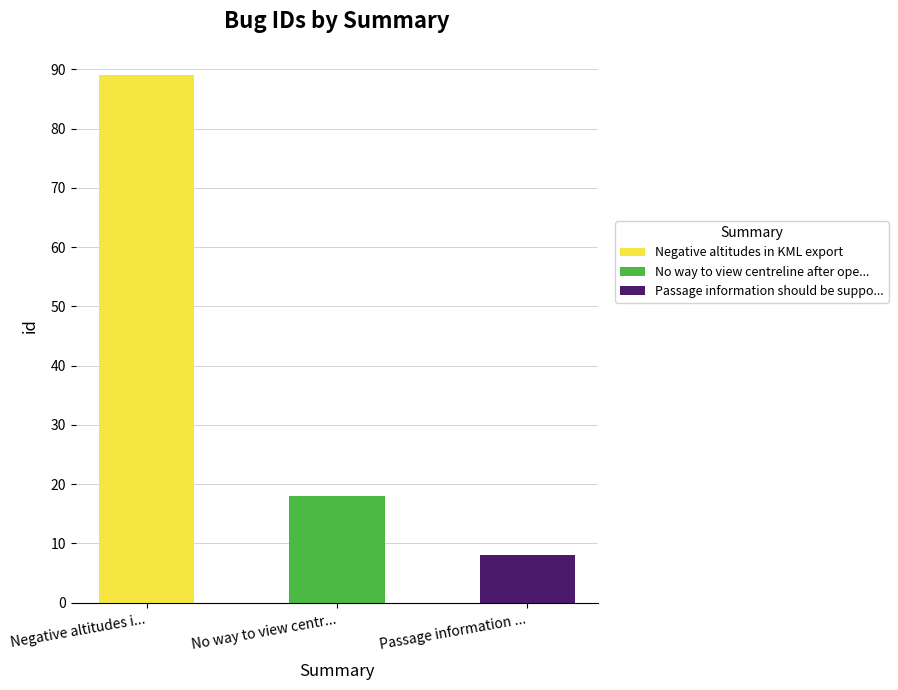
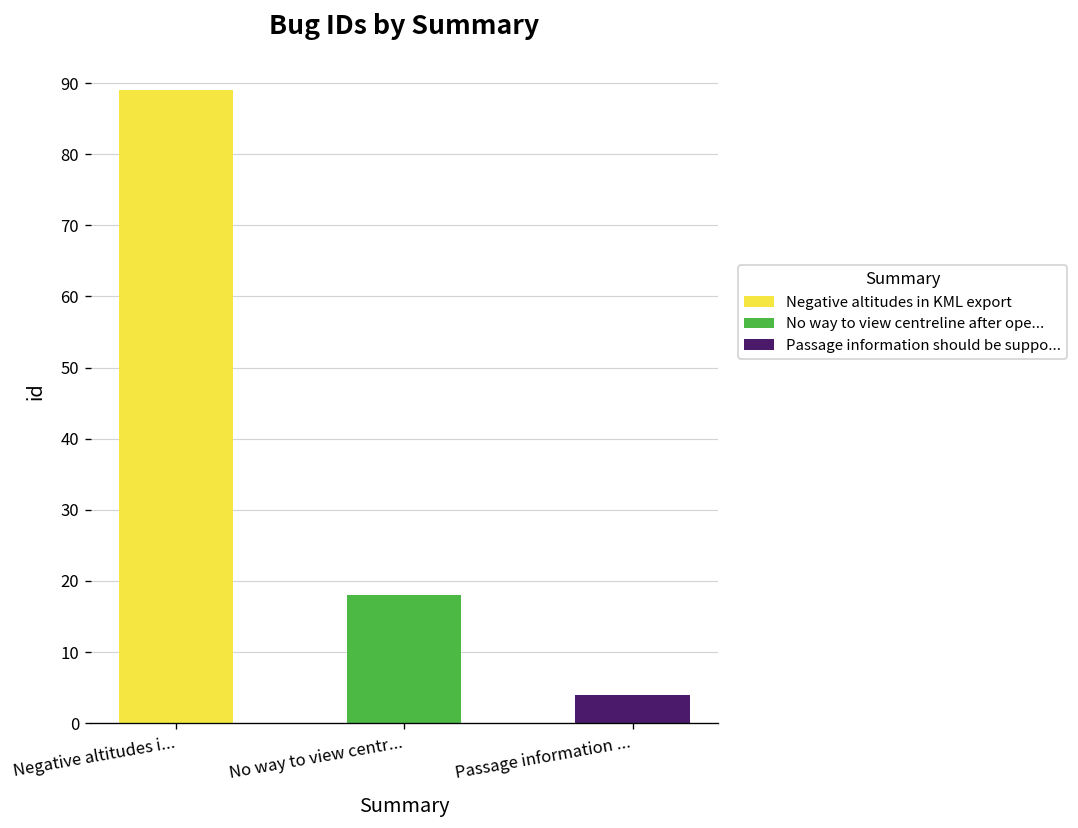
Passage information ...: 8 -> 4
